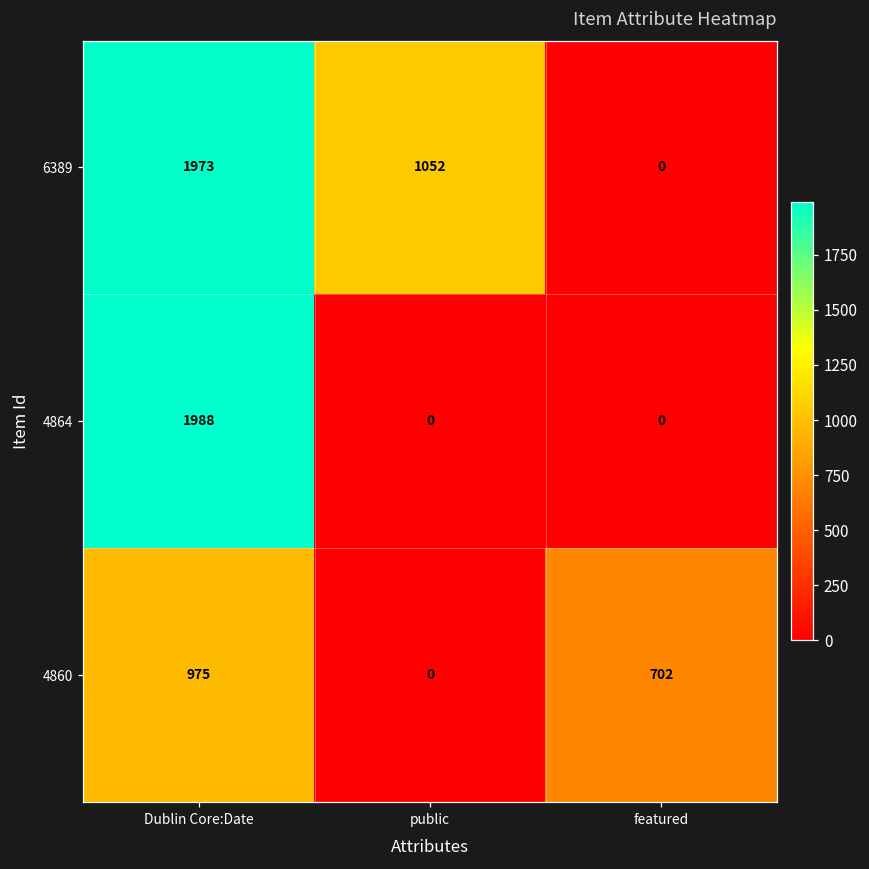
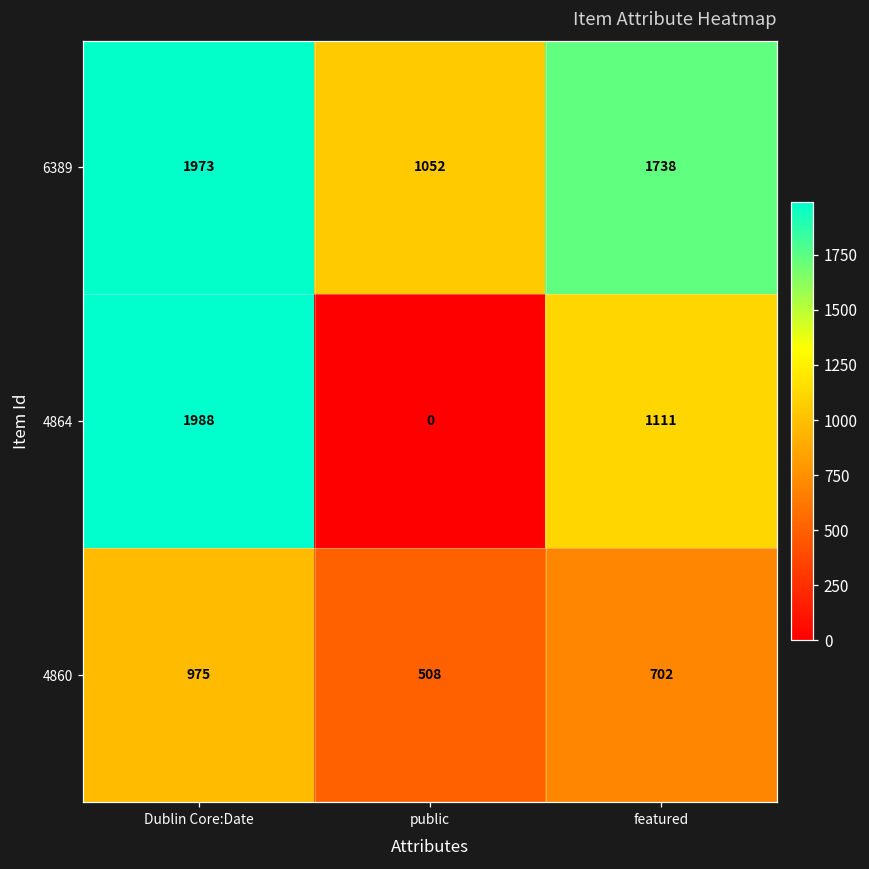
6389, featured: 0 -> 1738
4864, featured: 0 -> 1111
4860, public: 0 -> 508
